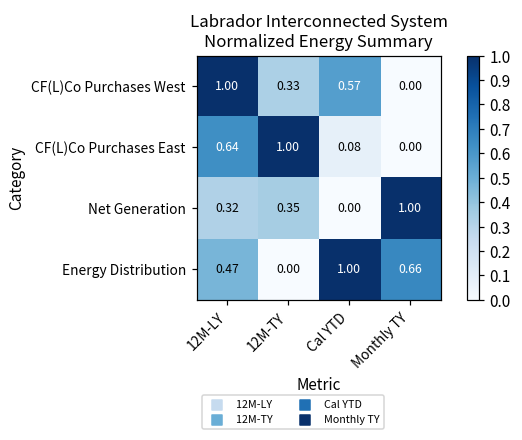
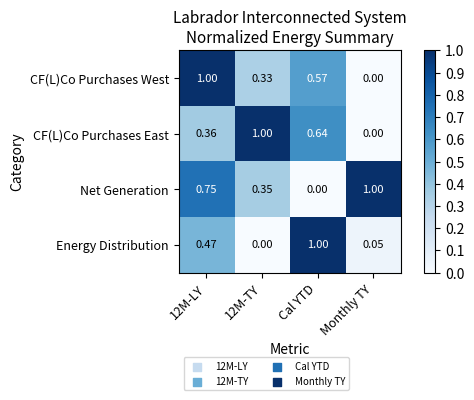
CF(L)Co Purchases East, 12M-LY: 0.64 -> 0.36
CF(L)Co Purchases East, Cal YTD: 0.08 -> 0.64
Net Generation, 12M-LY: 0.32 -> 0.75
Energy Distribution, Monthly TY: 0.66 -> 0.05
